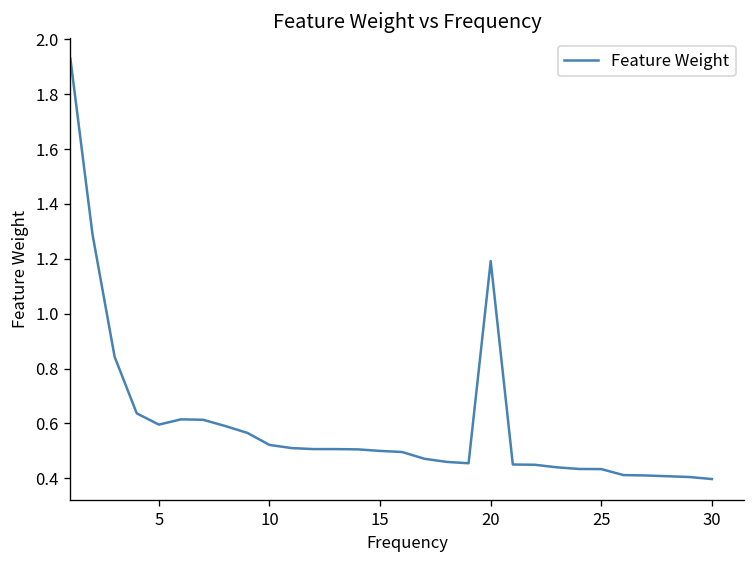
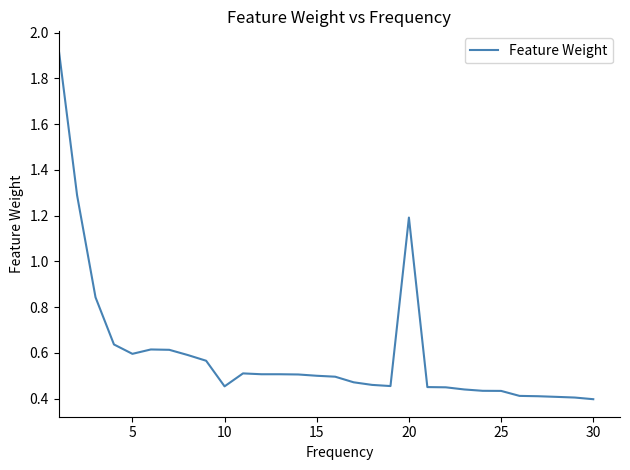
10: 0.52 -> 0.45
